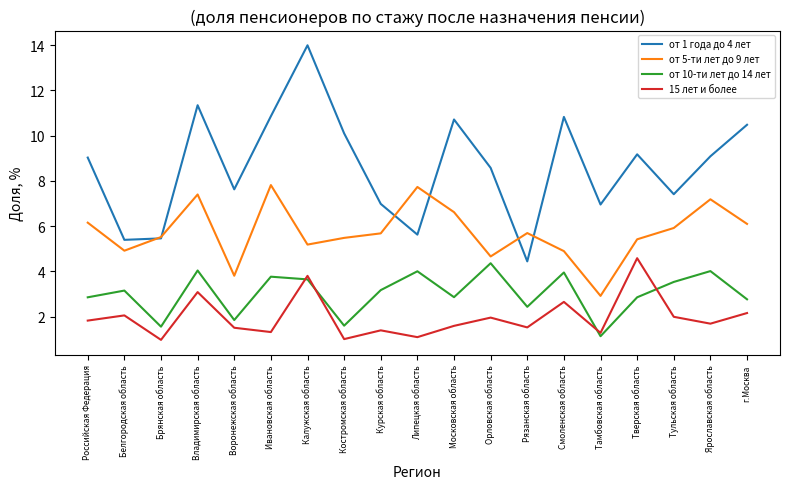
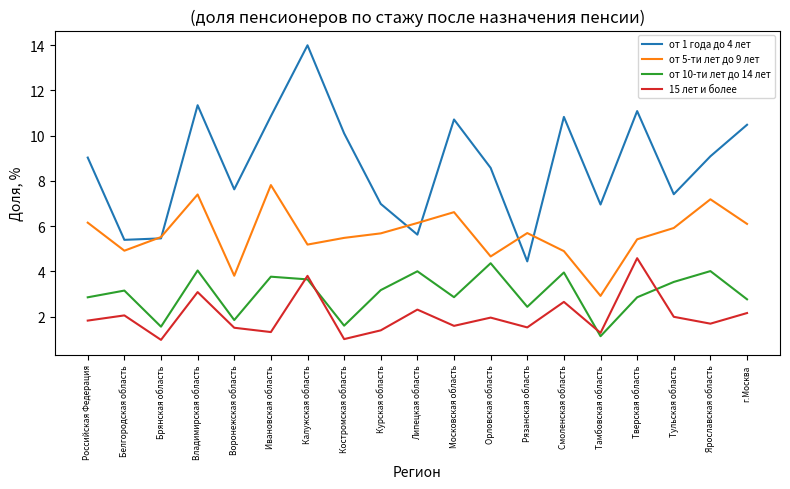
от 5-ти лет до 9 лет, Липецкая область: 7.7 -> 6.1
15 лет и более, Липецкая область: 1.1 -> 2.3
от 1 года до 4 лет, Тверская область: 9.2 -> 11.1
